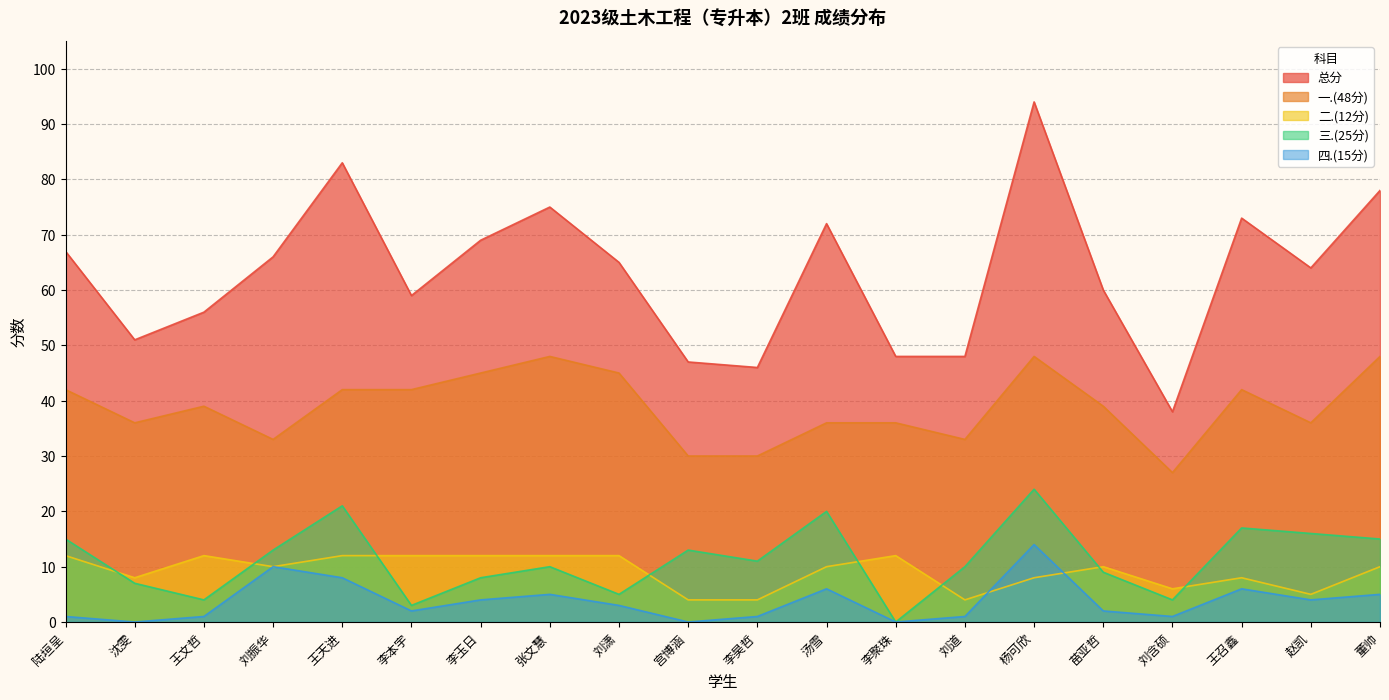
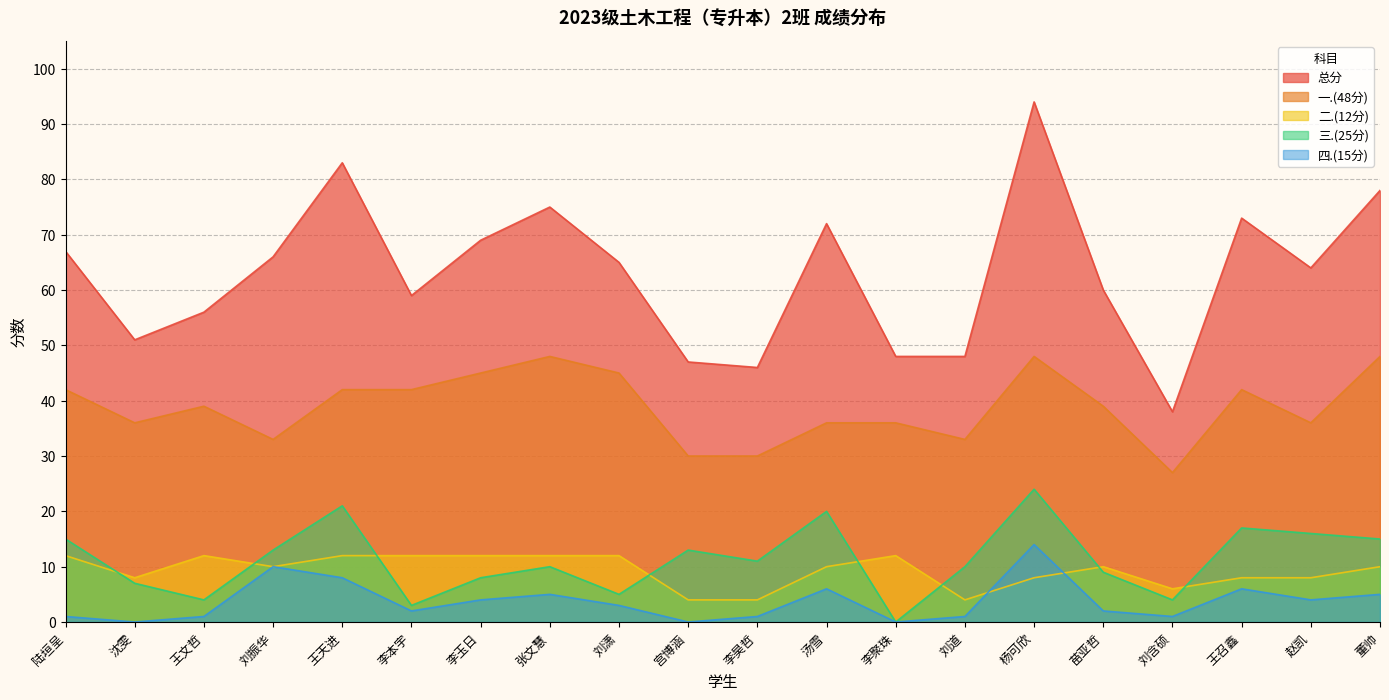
二.(12分), 赵凯: 5 -> 8
